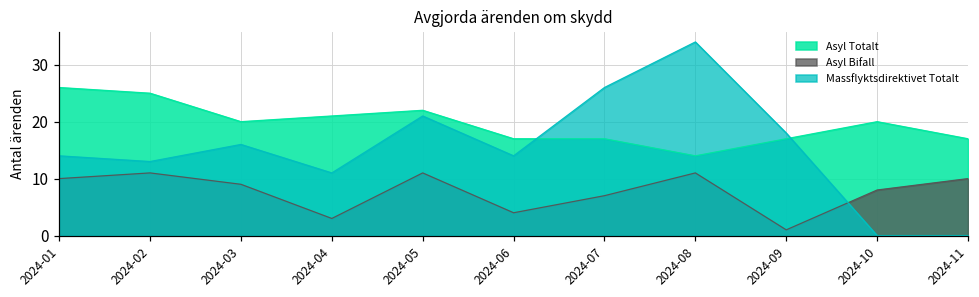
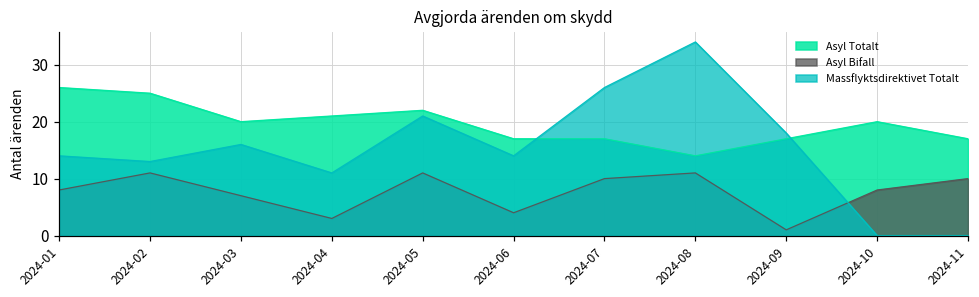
Asyl Bifall, 2024-01: 10 -> 8
Asyl Bifall, 2024-03: 9 -> 7
Asyl Bifall, 2024-07: 7 -> 10
